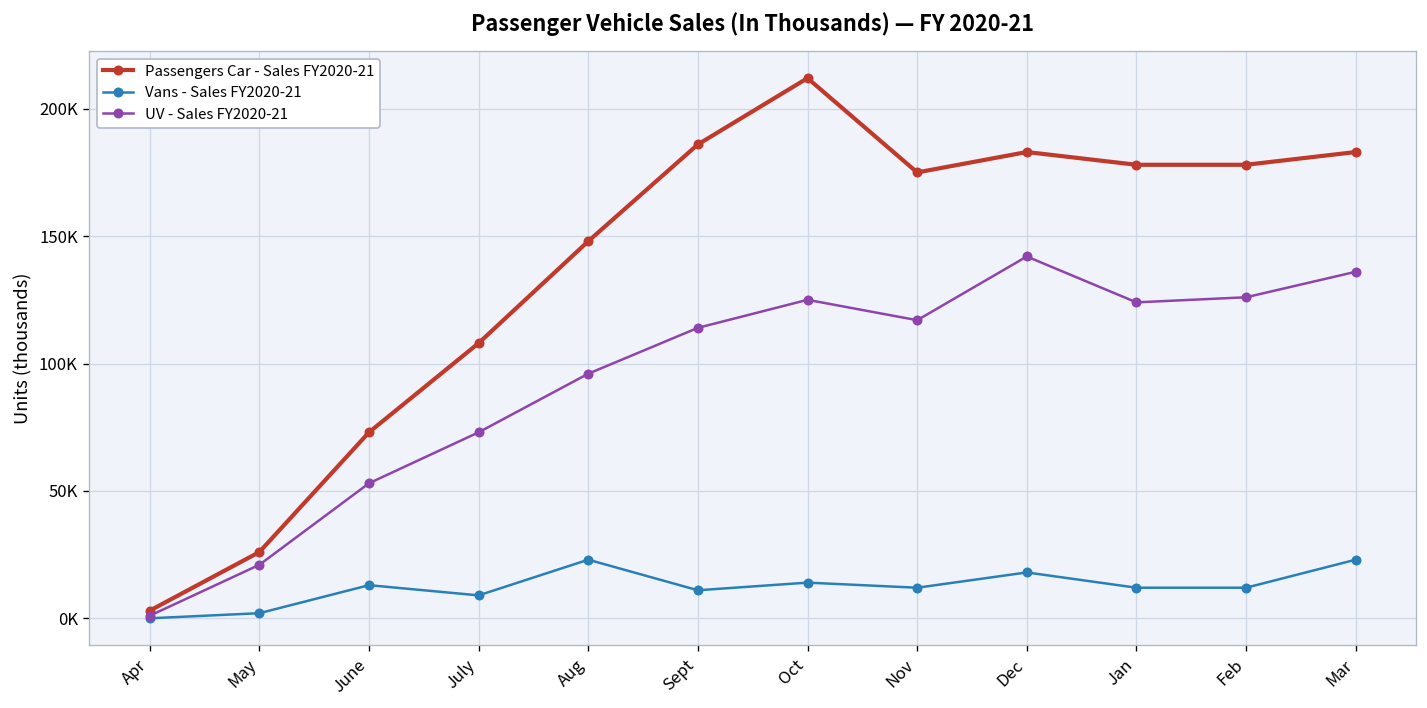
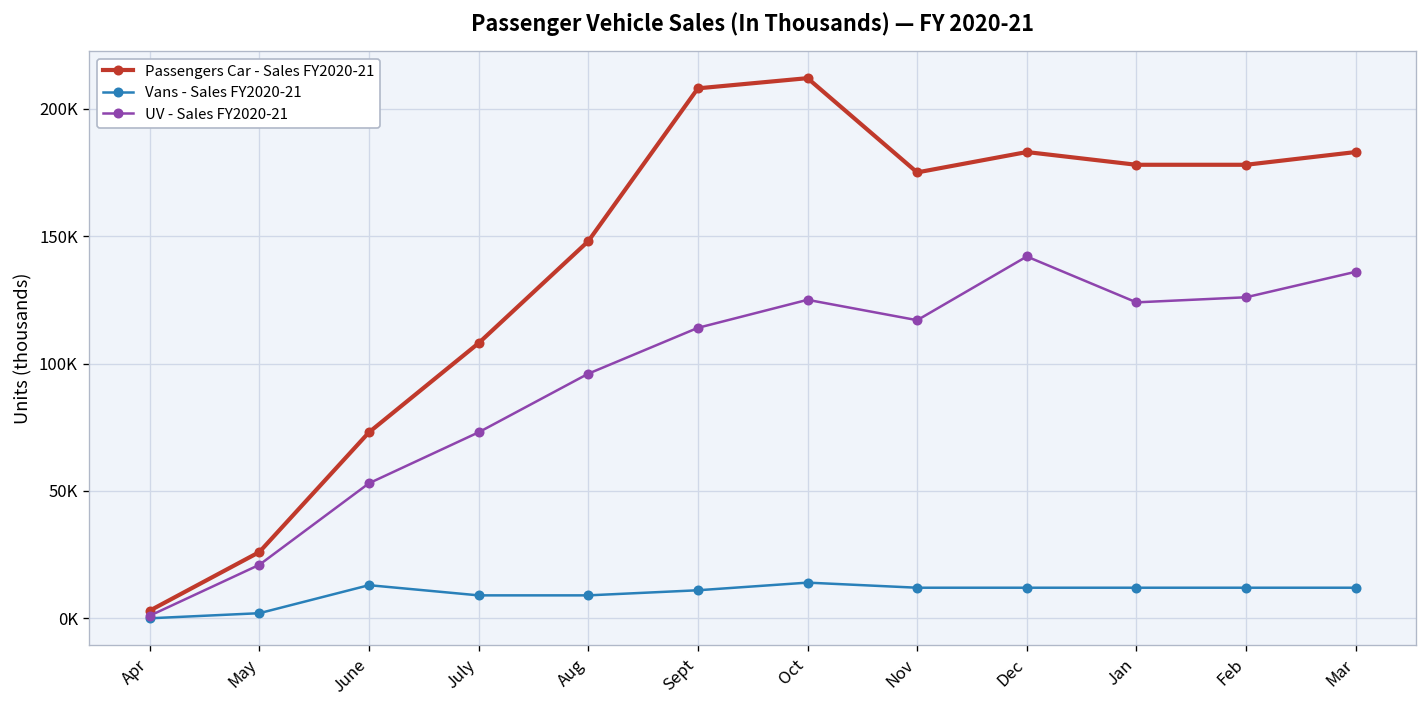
Vans - Sales FY2020-21, Aug: 23000 -> 9000
Passengers Car - Sales FY2020-21, Sept: 186000 -> 208000
Vans - Sales FY2020-21, Dec: 18000 -> 12000
Vans - Sales FY2020-21, Mar: 23000 -> 12000
